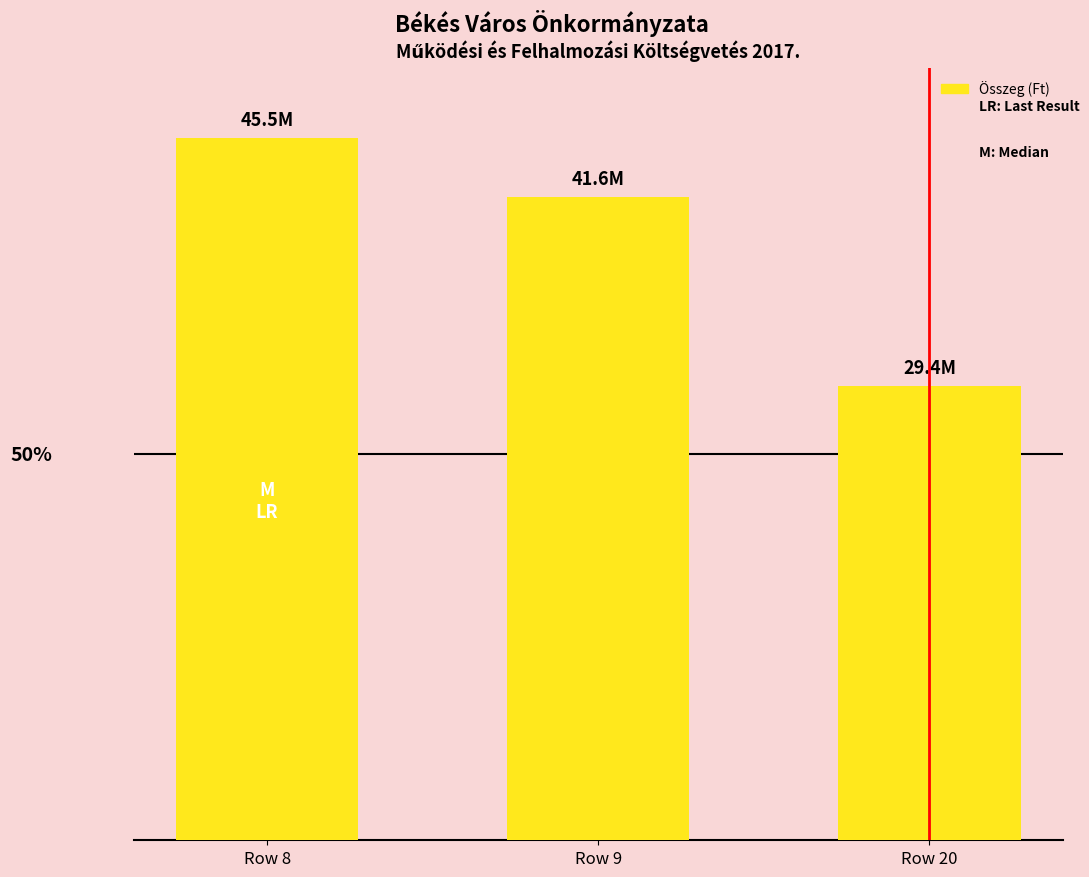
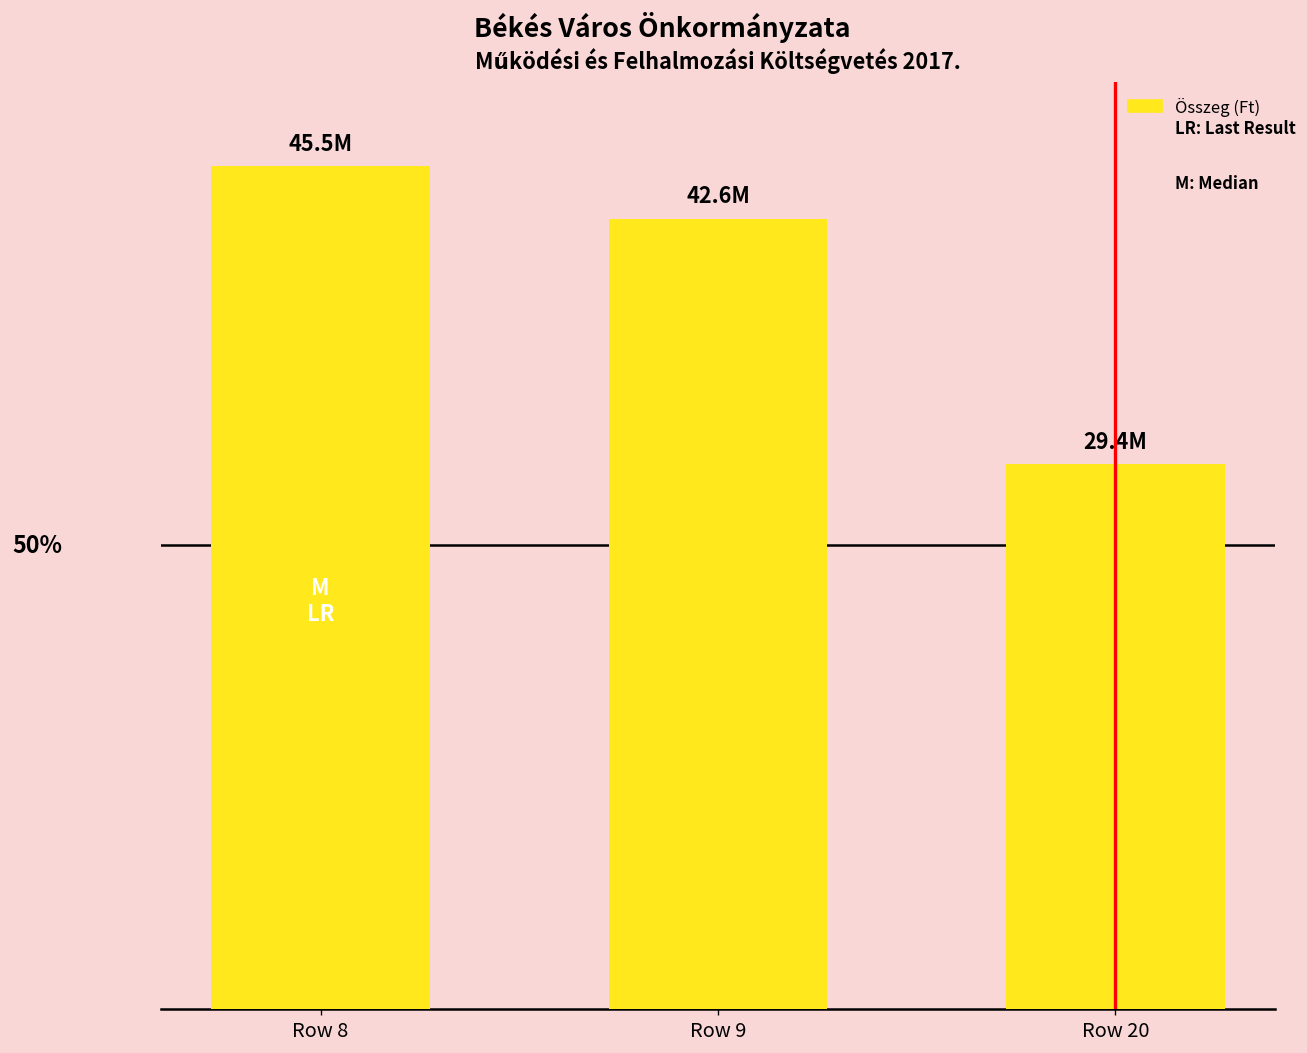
Row 9: 41.6M -> 42.6M
